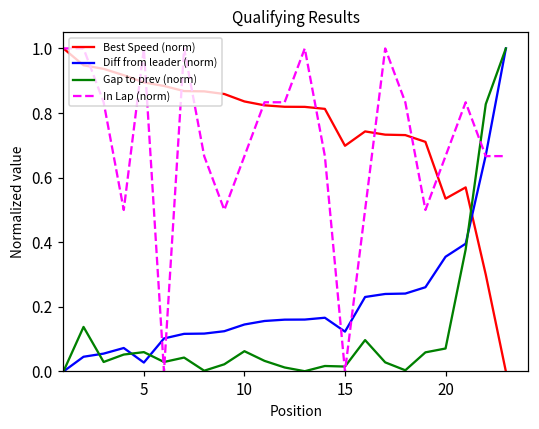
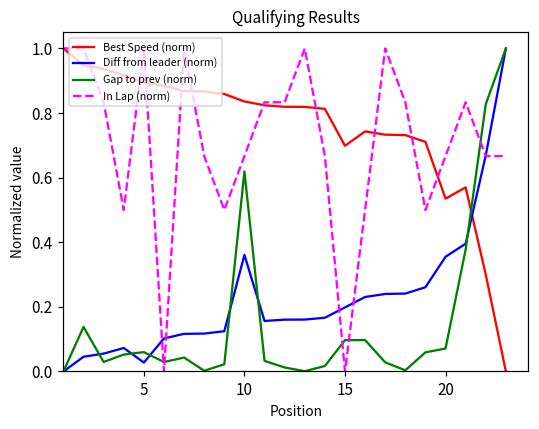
Diff from leader (norm), 10: 0.15 -> 0.36
Gap to prev (norm), 10: 0.06 -> 0.62
Diff from leader (norm), 15: 0.12 -> 0.20
Gap to prev (norm), 15: 0.02 -> 0.10
